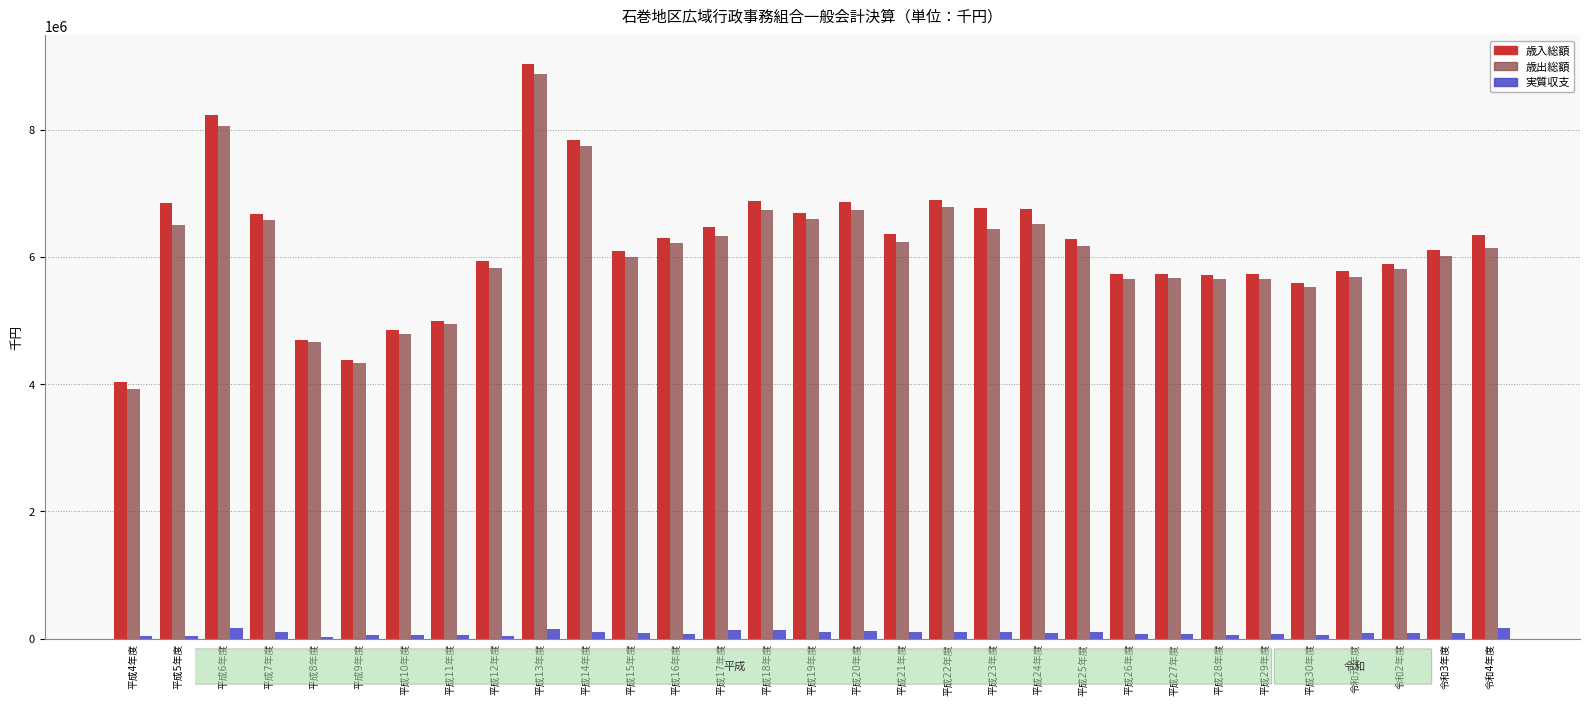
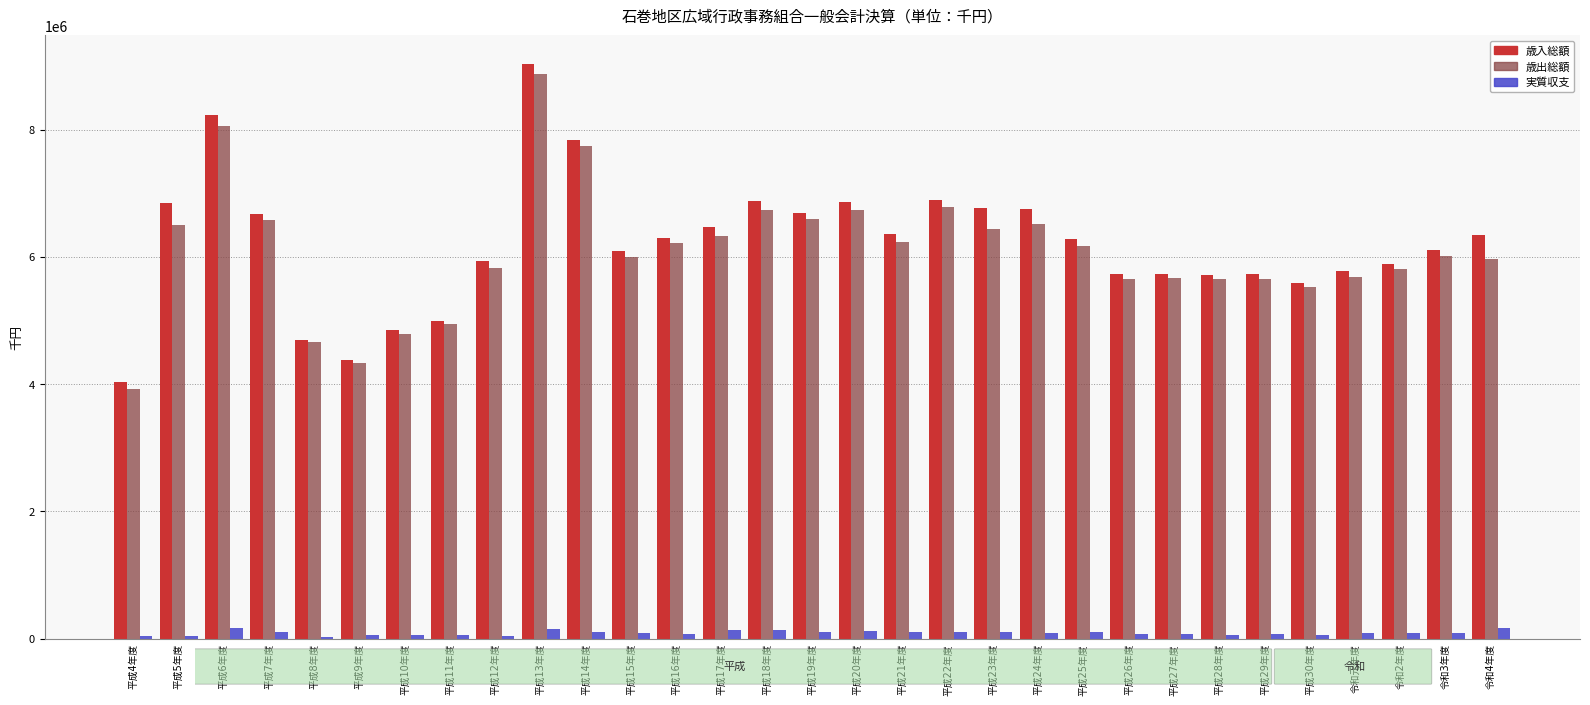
歳出総額, 令和4年度: 6100000 -> 6000000
